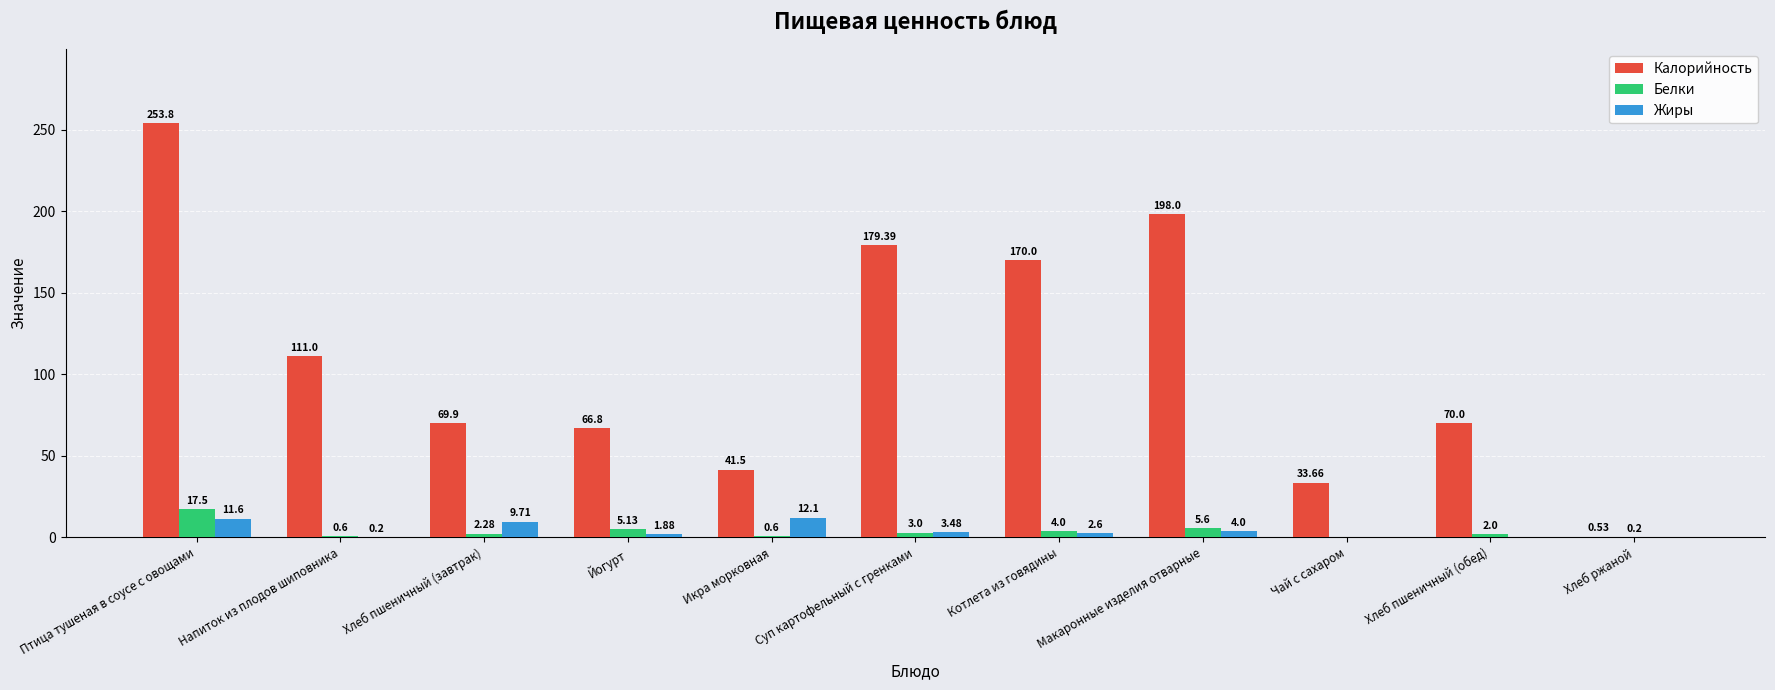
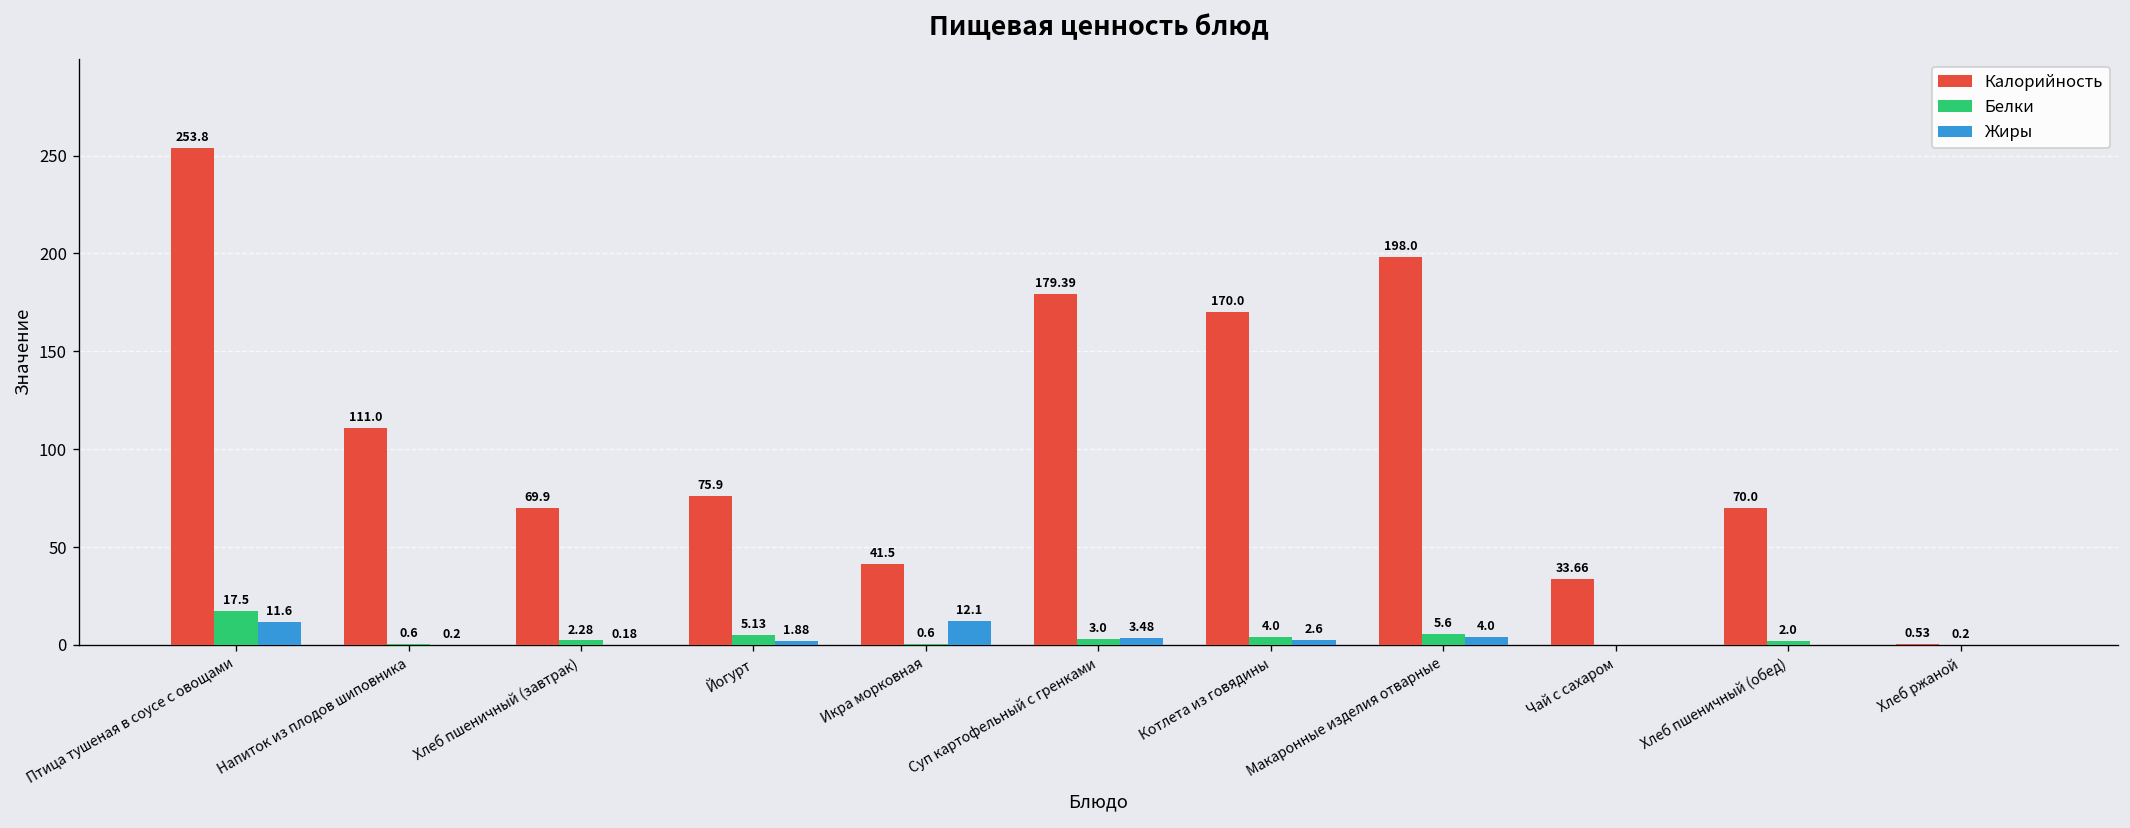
Жиры, Хлеб пшеничный (завтрак): 9.71 -> 0.18
Калорийность, Йогурт: 66.8 -> 75.9
